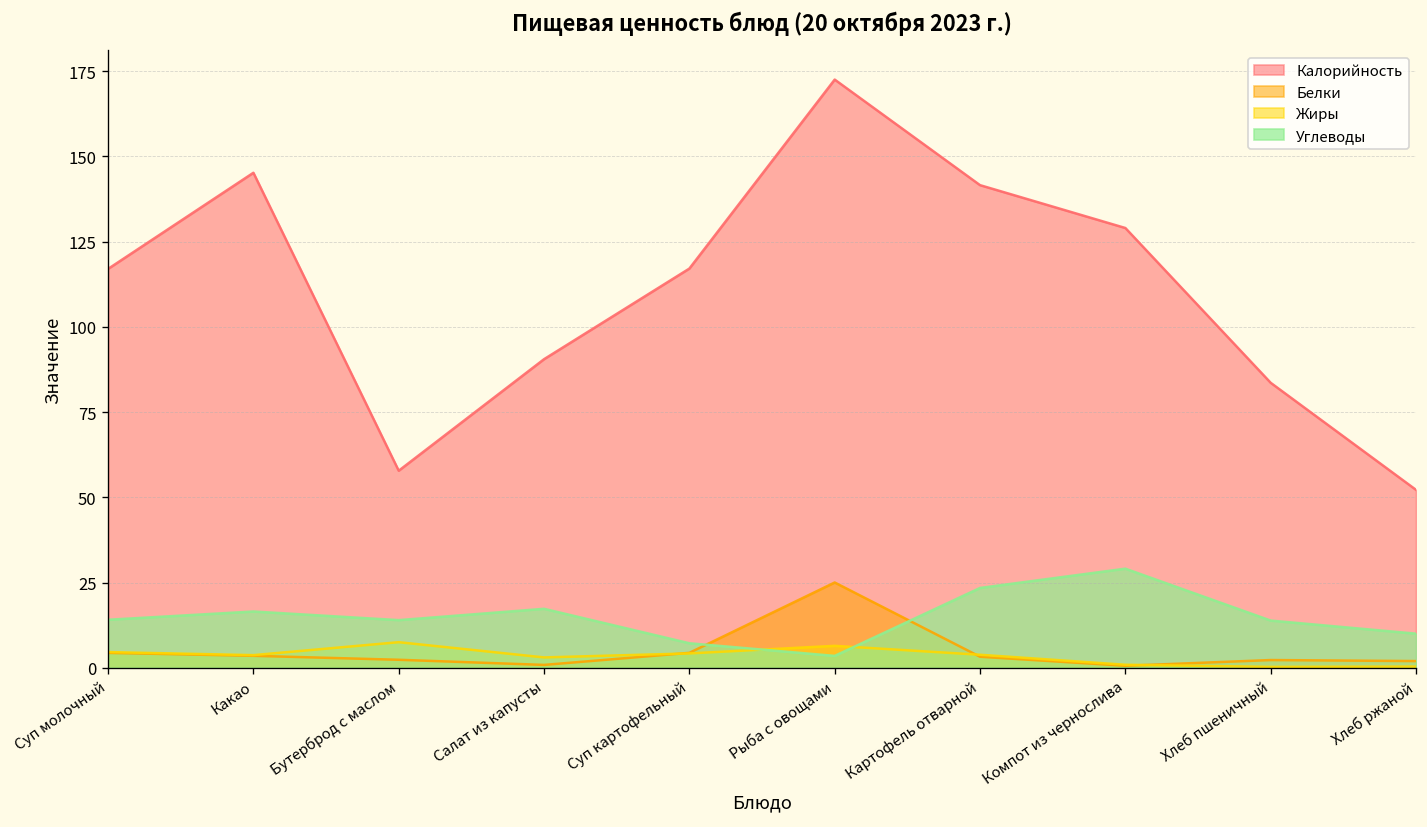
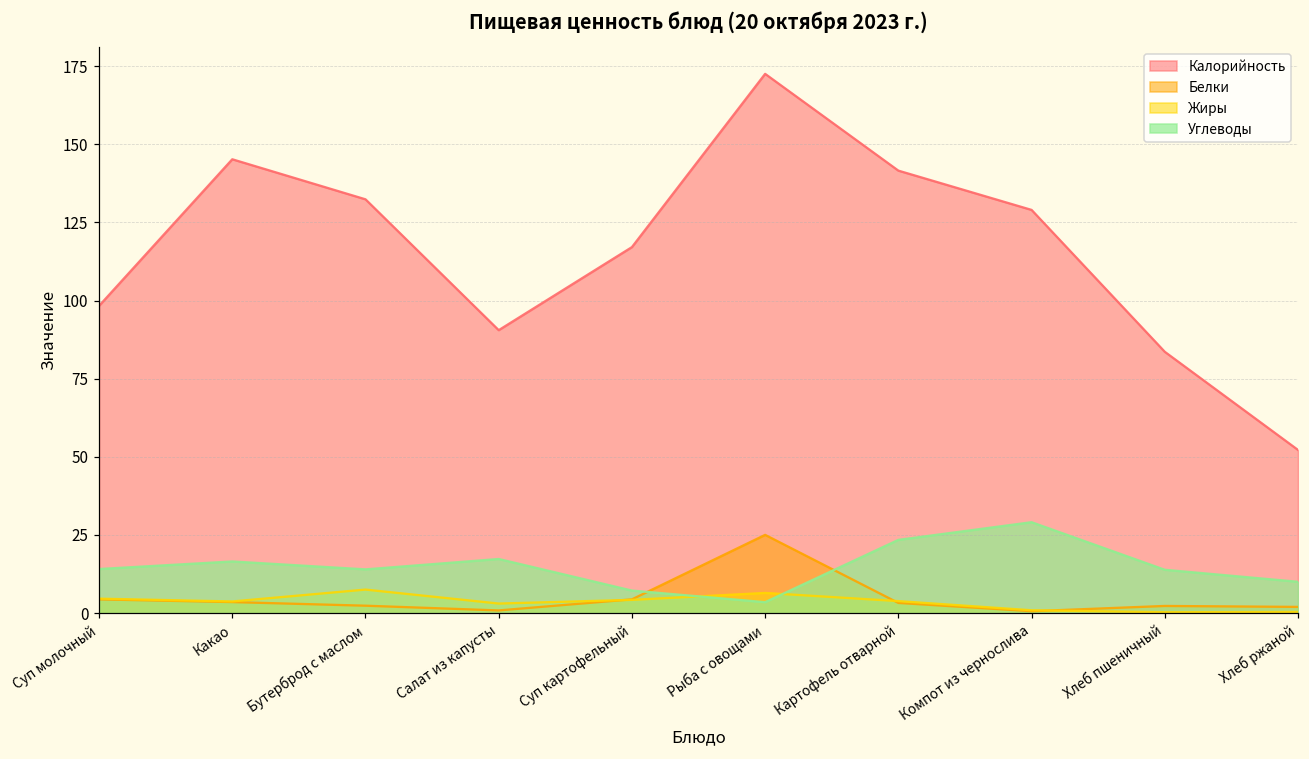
Калорийность, Суп молочный: 117 -> 98
Калорийность, Бутерброд с маслом: 58 -> 132
